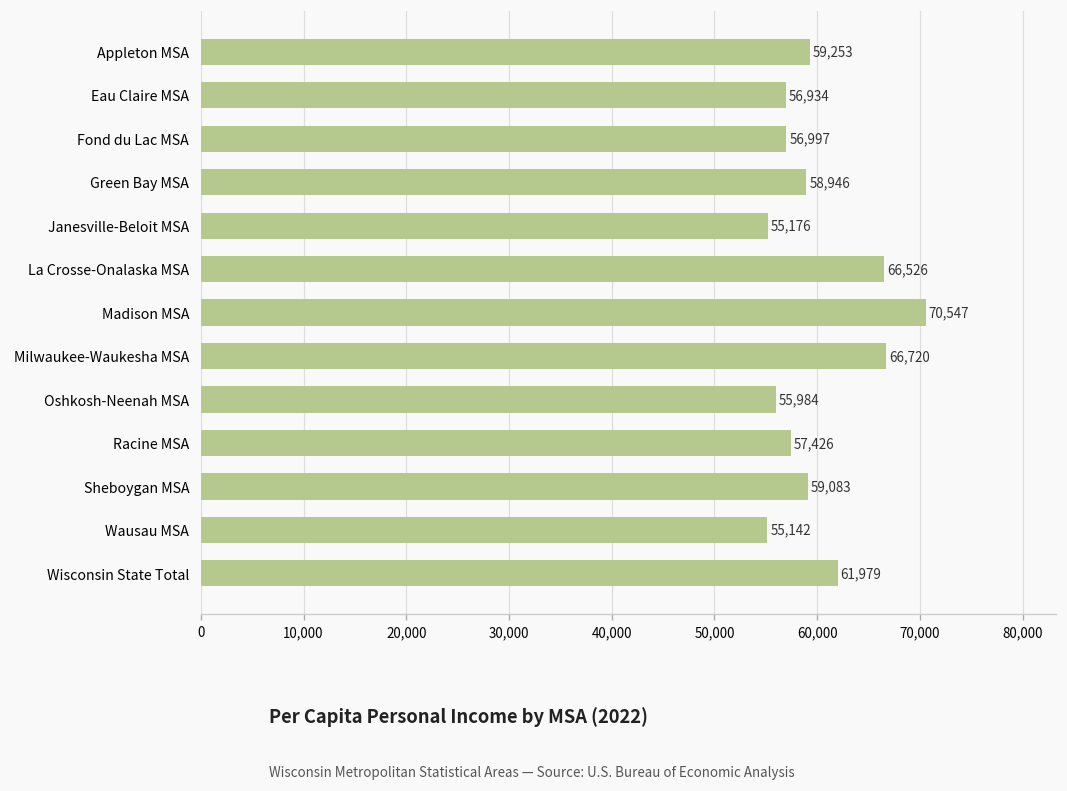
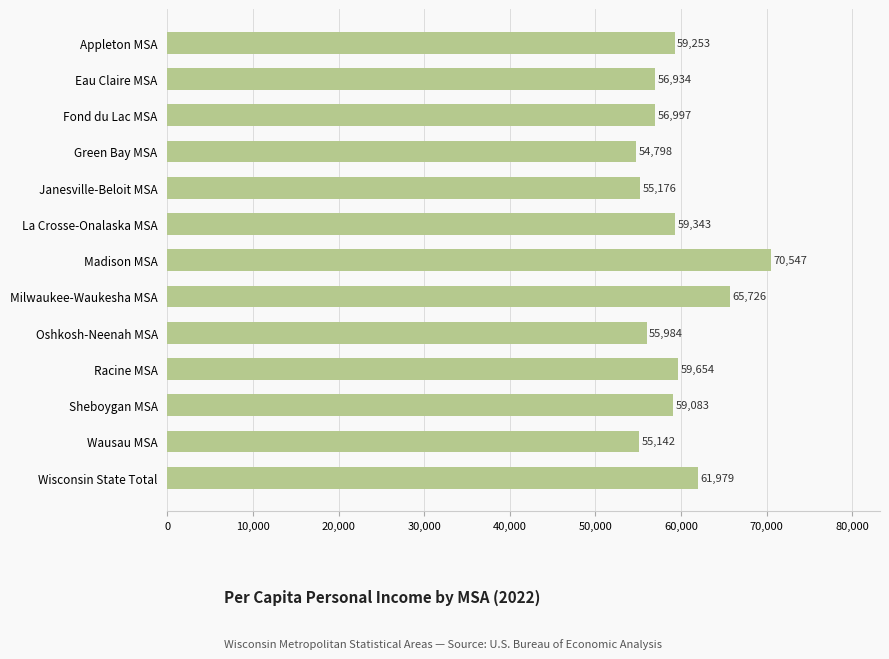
Green Bay MSA: 58,946 -> 54,798
La Crosse-Onalaska MSA: 66,526 -> 59,343
Milwaukee-Waukesha MSA: 66,720 -> 65,726
Racine MSA: 57,426 -> 59,654
